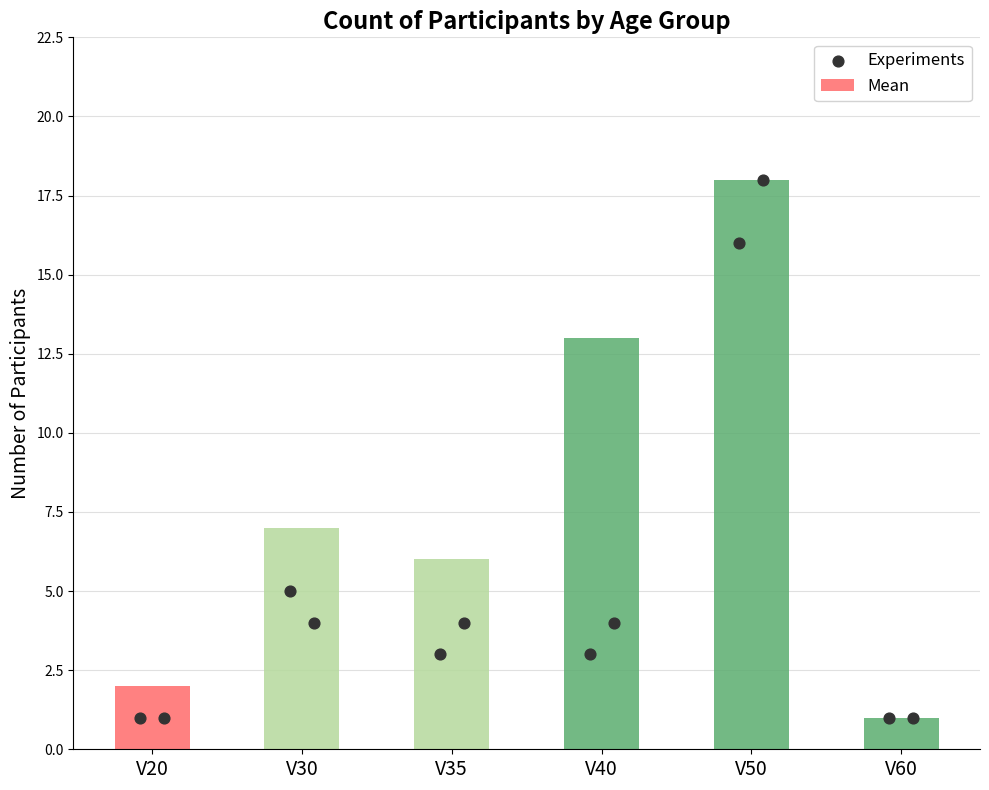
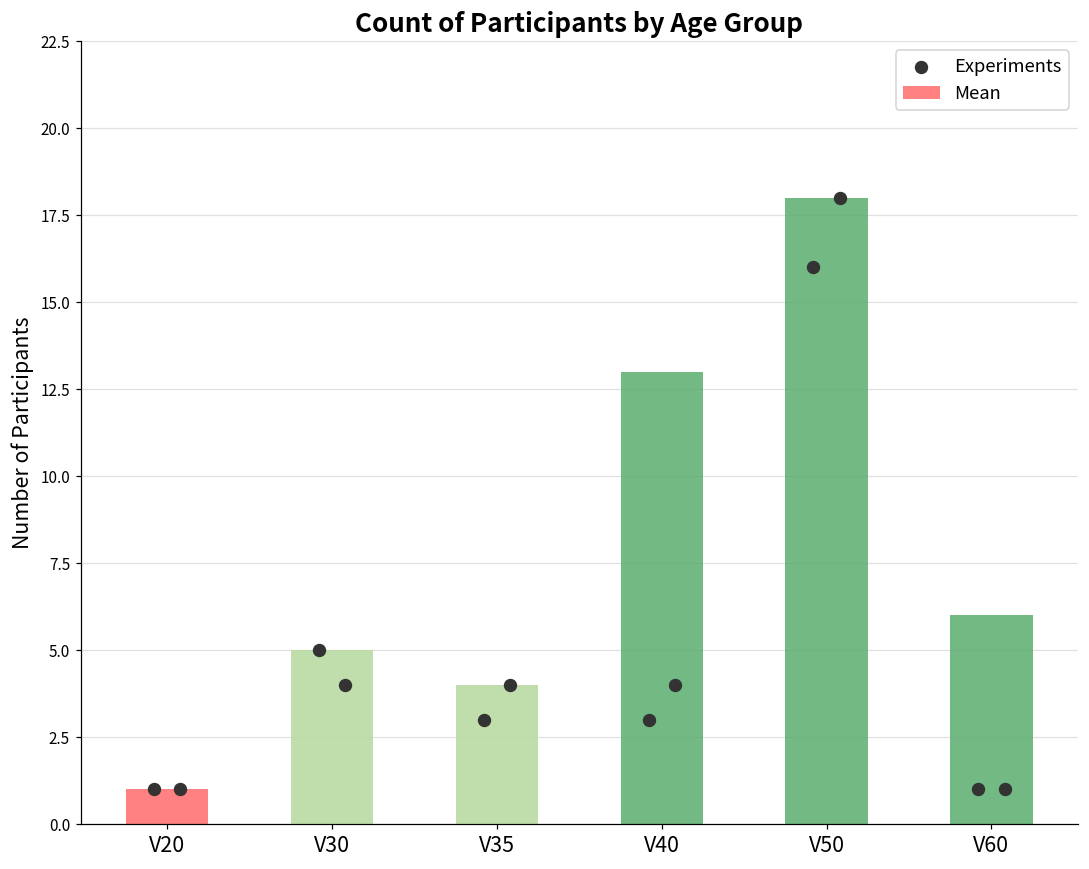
Mean, V20: 2 -> 1
Mean, V30: 7 -> 5
Mean, V35: 6 -> 4
Mean, V60: 1 -> 6
